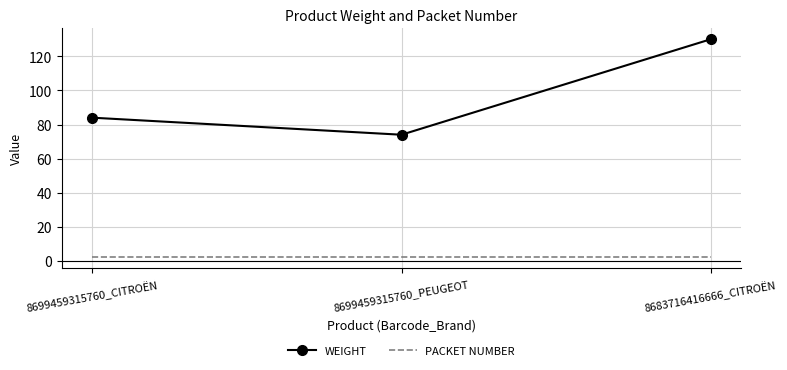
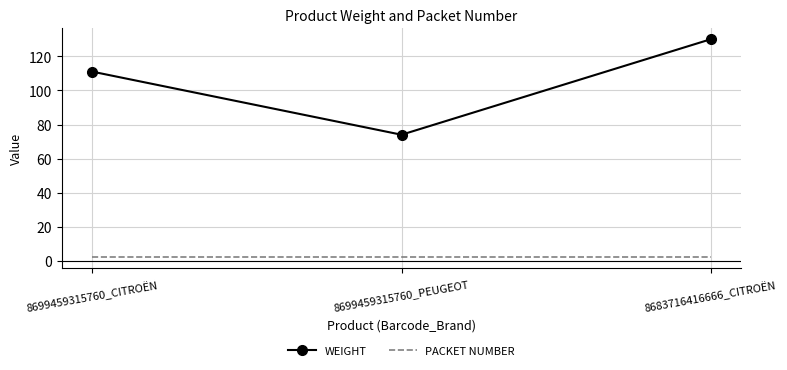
WEIGHT, 8699459315760_CITROËN: 84 -> 111
